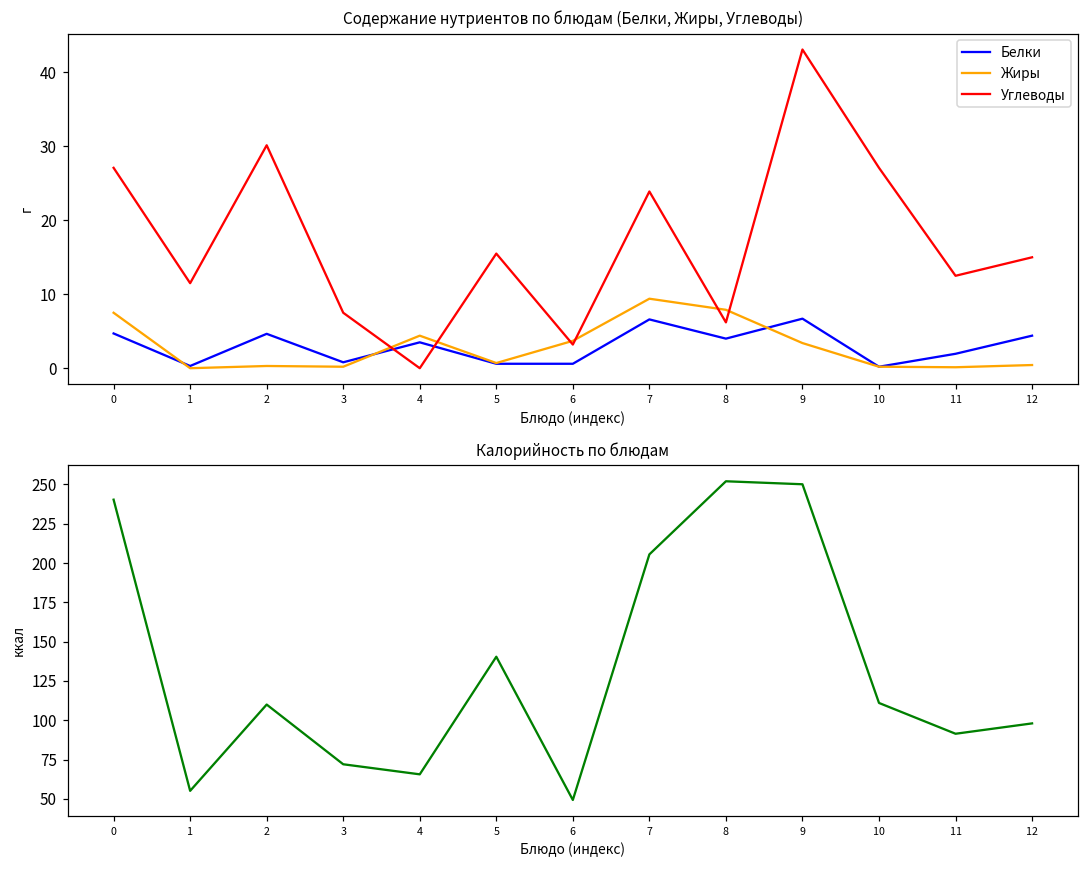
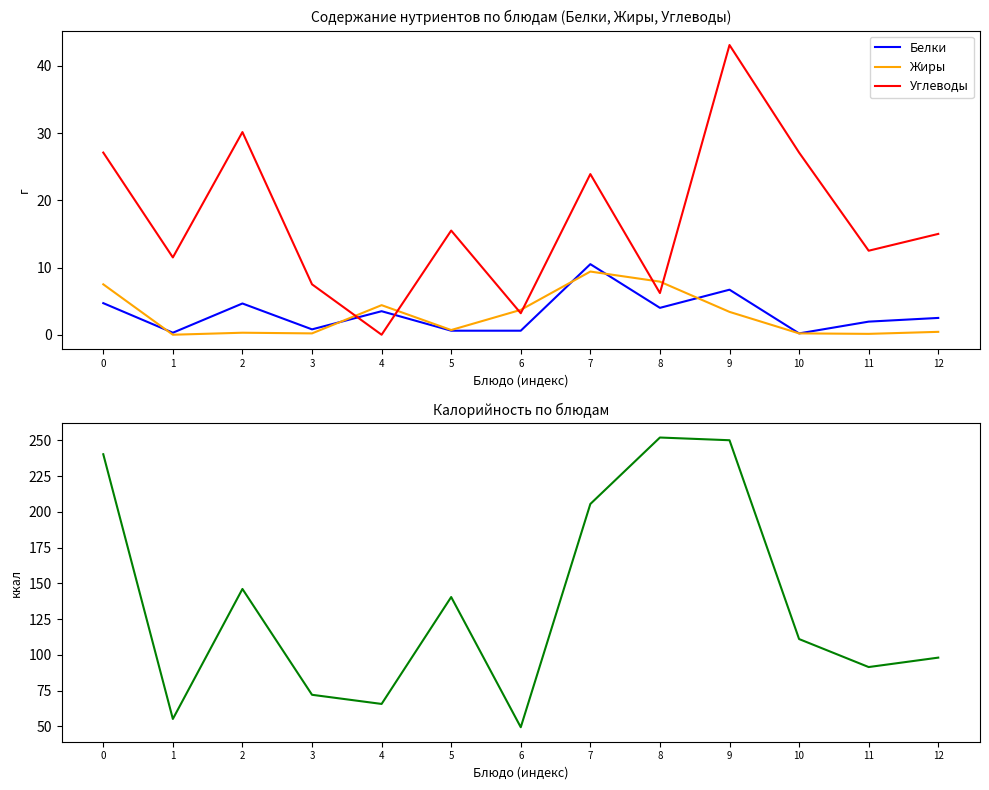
Содержание нутриентов по блюдам (Белки, Жиры, Углеводы), Белки, 7: 7 -> 11
Содержание нутриентов по блюдам (Белки, Жиры, Углеводы), Белки, 12: 4 -> 3
Калорийность по блюдам, 2: 110 -> 146
